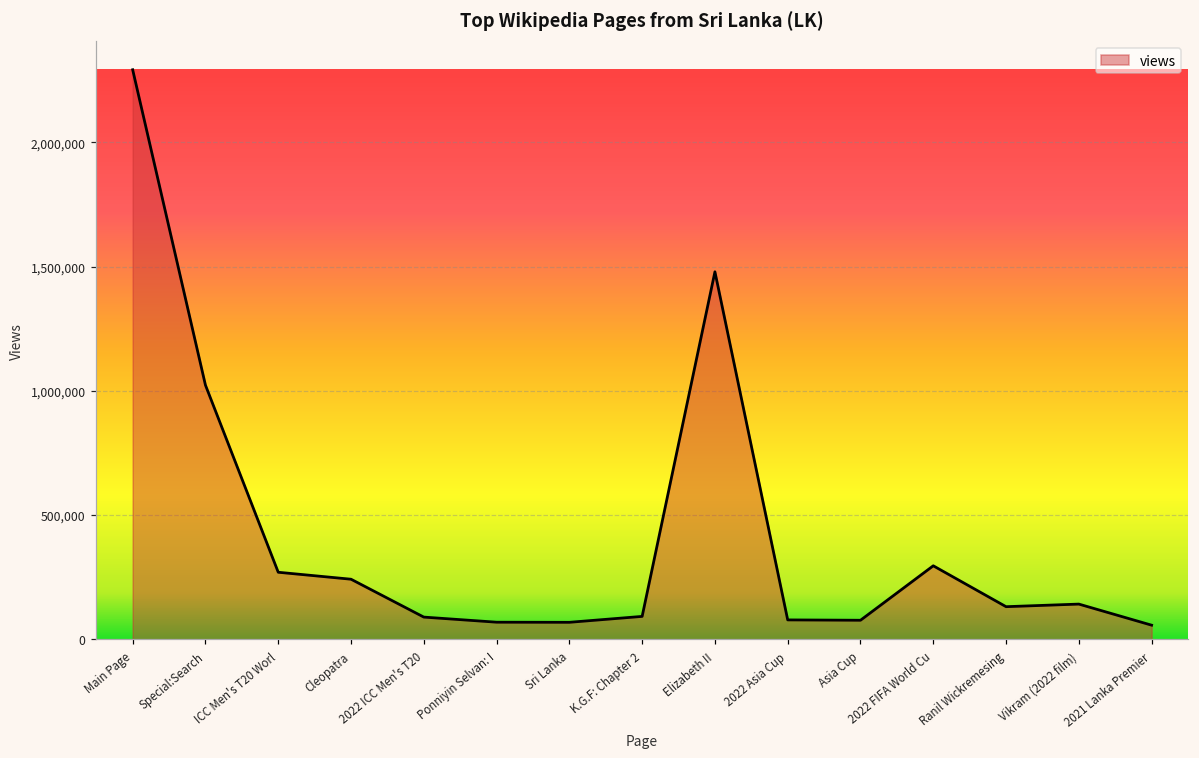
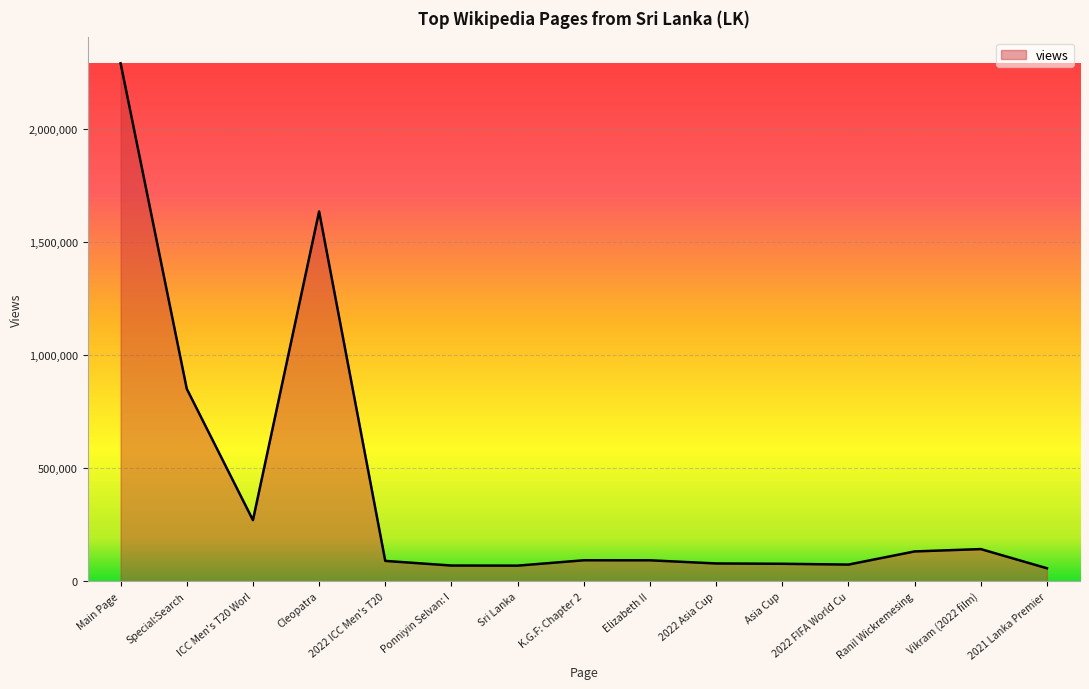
Special:Search: 1,020,000 -> 850,000
Cleopatra: 240,000 -> 1,640,000
Elizabeth II: 1,480,000 -> 90,000
2022 FIFA World Cu: 300,000 -> 70,000
